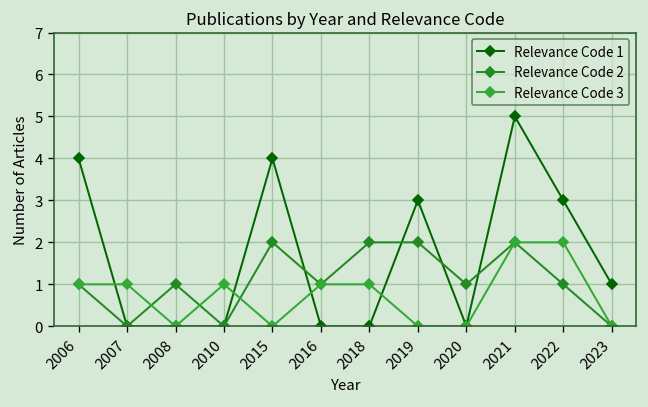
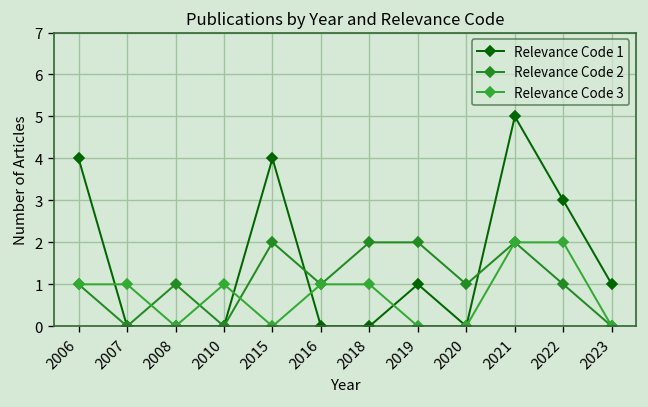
Relevance Code 1, 2019: 3 -> 1
